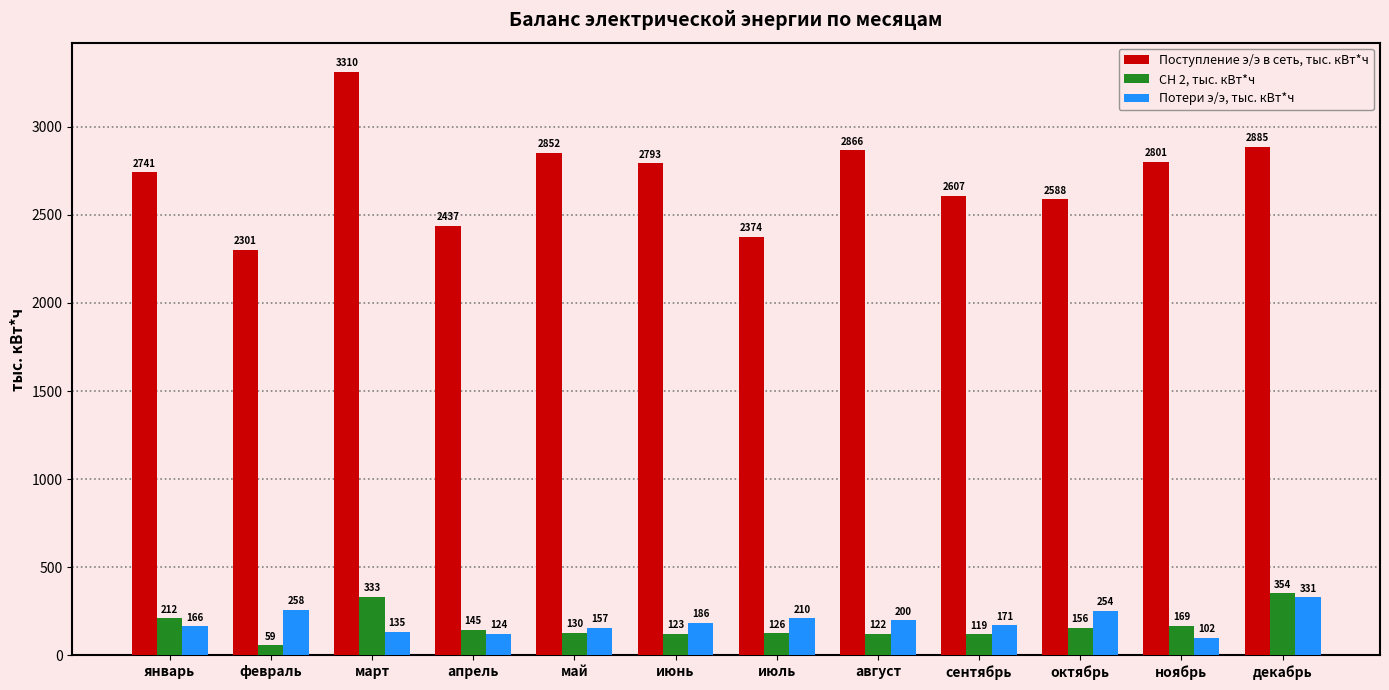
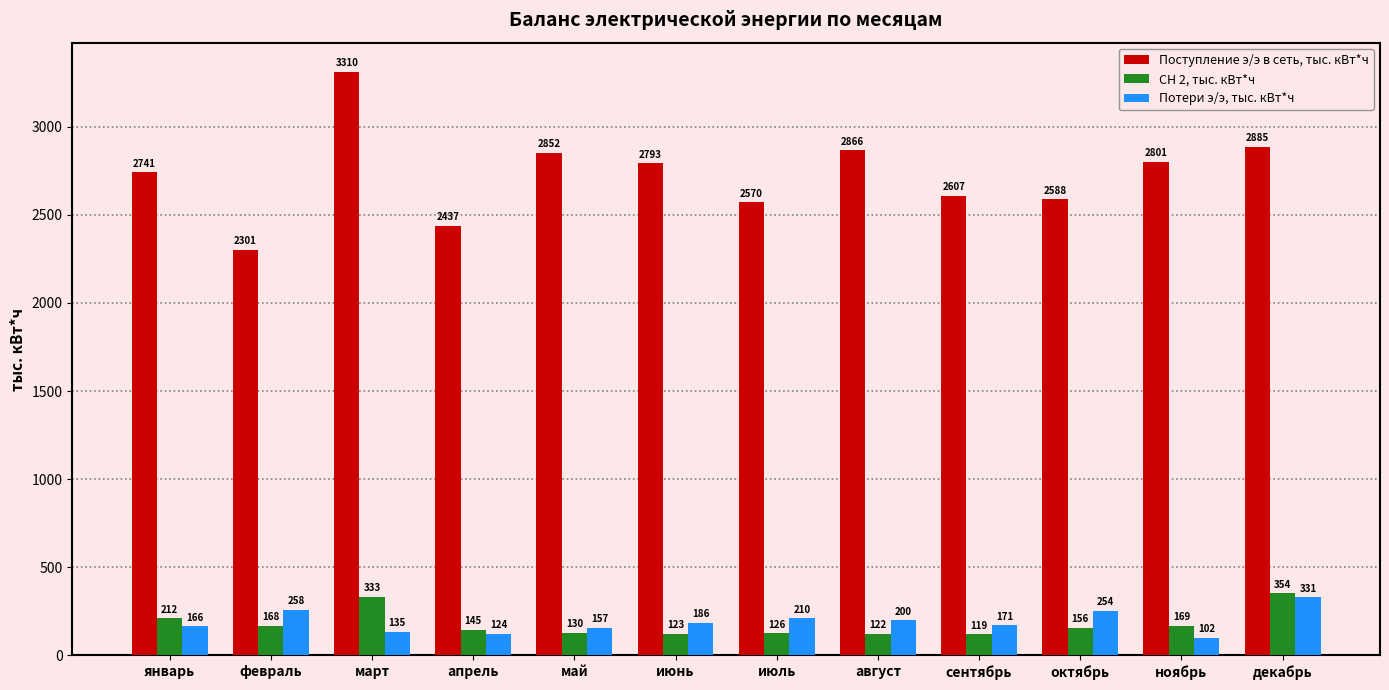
СН 2, тыс. кВт*ч, февраль: 59 -> 168
Поступление э/э в сеть, тыс. кВт*ч, июль: 2374 -> 2570
